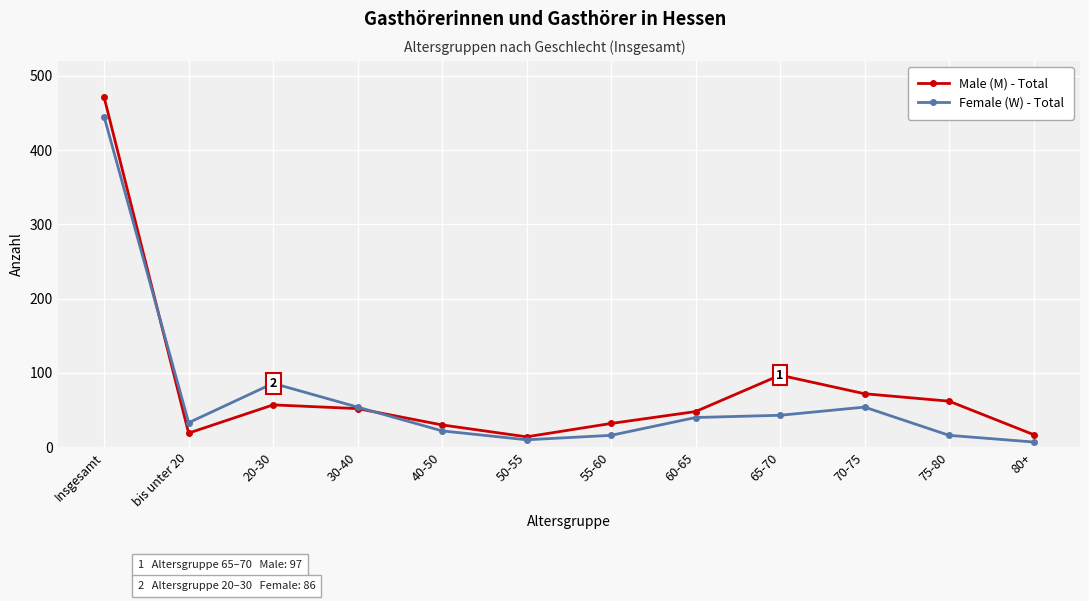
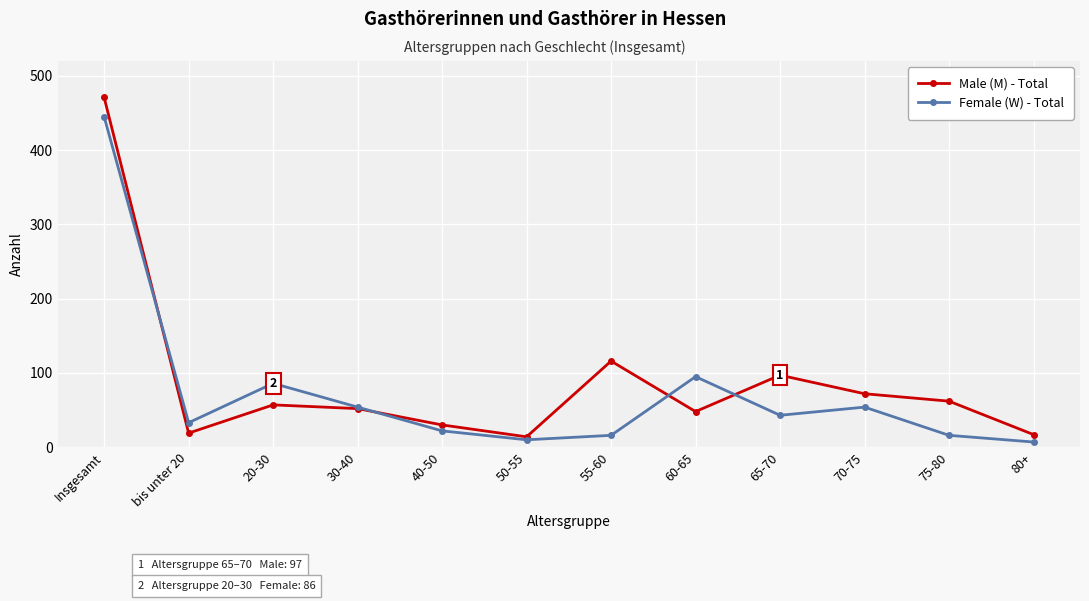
Male (M) - Total, 55-60: 30 -> 120
Female (W) - Total, 60-65: 40 -> 100
